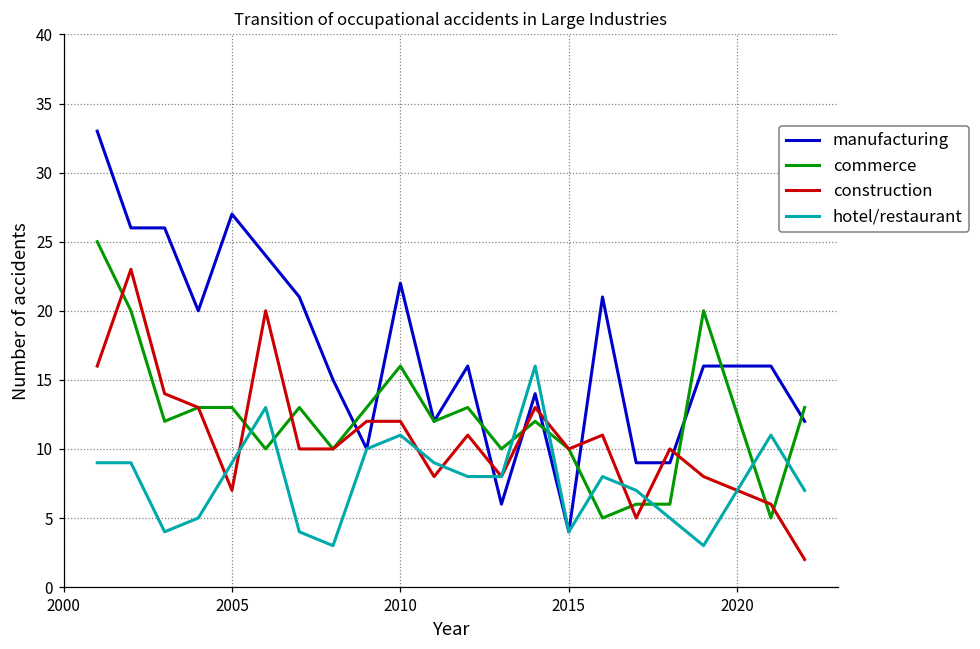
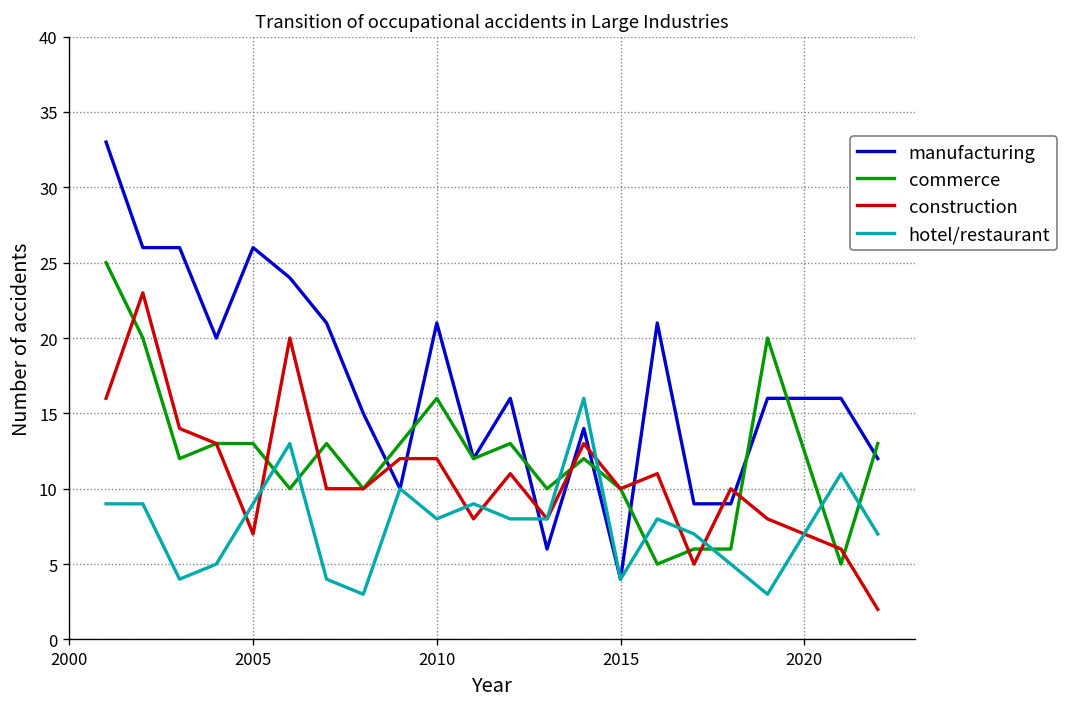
manufacturing, 2005: 27 -> 26
manufacturing, 2010: 22 -> 21
hotel/restaurant, 2010: 11 -> 8
